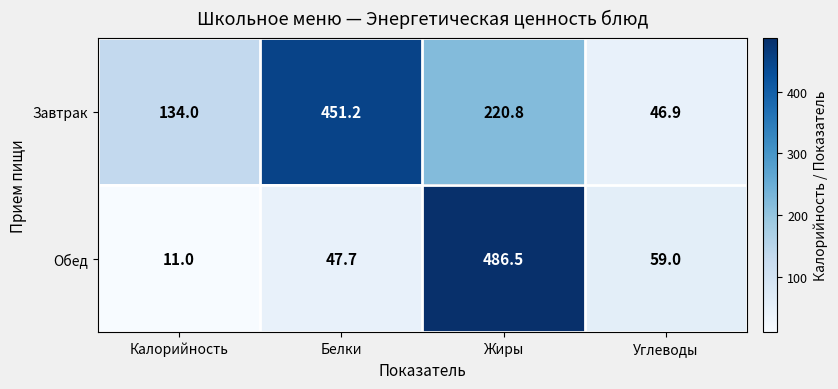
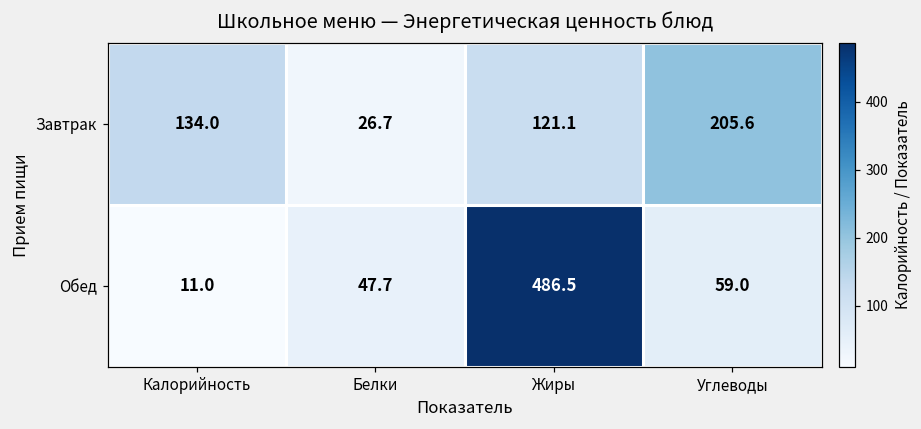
Завтрак, Белки: 451.2 -> 26.7
Завтрак, Жиры: 220.8 -> 121.1
Завтрак, Углеводы: 46.9 -> 205.6
